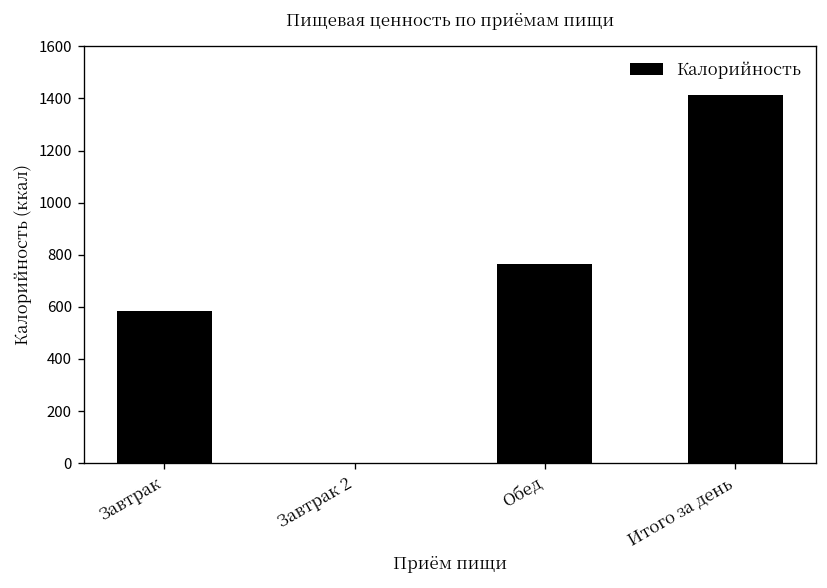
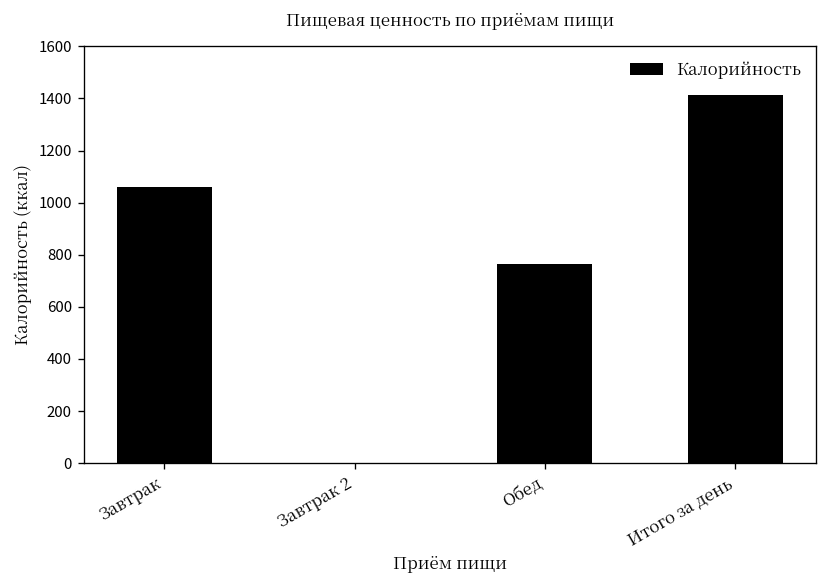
Завтрак: 590 -> 1060
